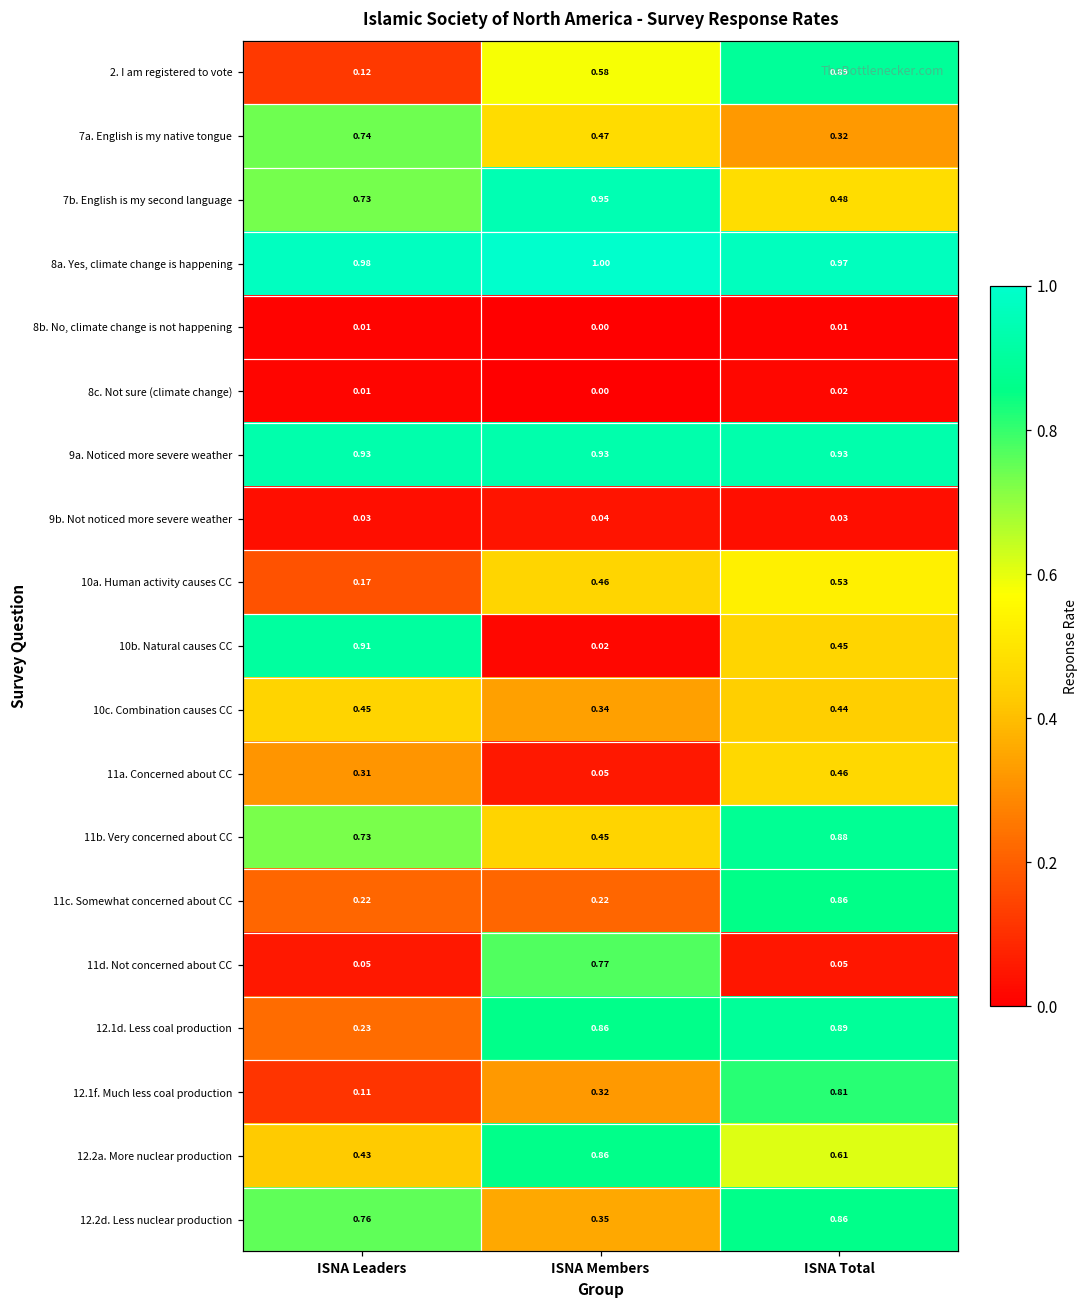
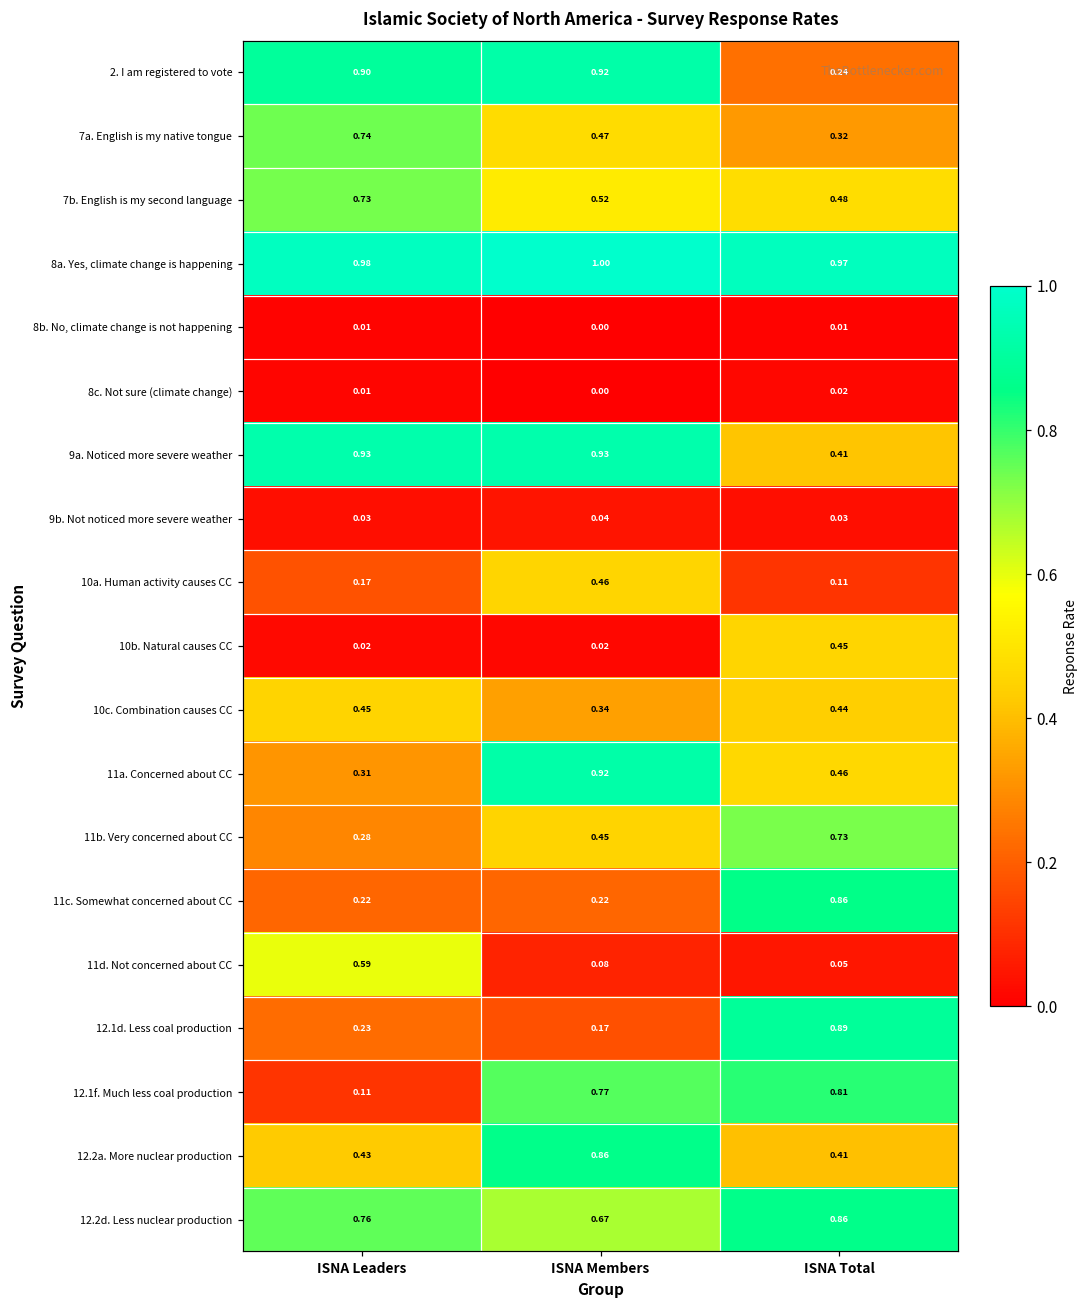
2. I am registered to vote, ISNA Leaders: 0.12 -> 0.90
2. I am registered to vote, ISNA Members: 0.58 -> 0.92
2. I am registered to vote, ISNA Total: 0.89 -> 0.24
7b. English is my second language, ISNA Members: 0.95 -> 0.52
9a. Noticed more severe weather, ISNA Total: 0.93 -> 0.41
10a. Human activity causes CC, ISNA Total: 0.53 -> 0.11
10b. Natural causes CC, ISNA Leaders: 0.91 -> 0.02
11a. Concerned about CC, ISNA Members: 0.05 -> 0.92
11b. Very concerned about CC, ISNA Leaders: 0.73 -> 0.28
11b. Very concerned about CC, ISNA Total: 0.88 -> 0.73
11d. Not concerned about CC, ISNA Leaders: 0.05 -> 0.59
11d. Not concerned about CC, ISNA Members: 0.77 -> 0.08
12.1d. Less coal production, ISNA Members: 0.86 -> 0.17
12.1f. Much less coal production, ISNA Members: 0.32 -> 0.77
12.2a. More nuclear production, ISNA Total: 0.61 -> 0.41
12.2d. Less nuclear production, ISNA Members: 0.35 -> 0.67
